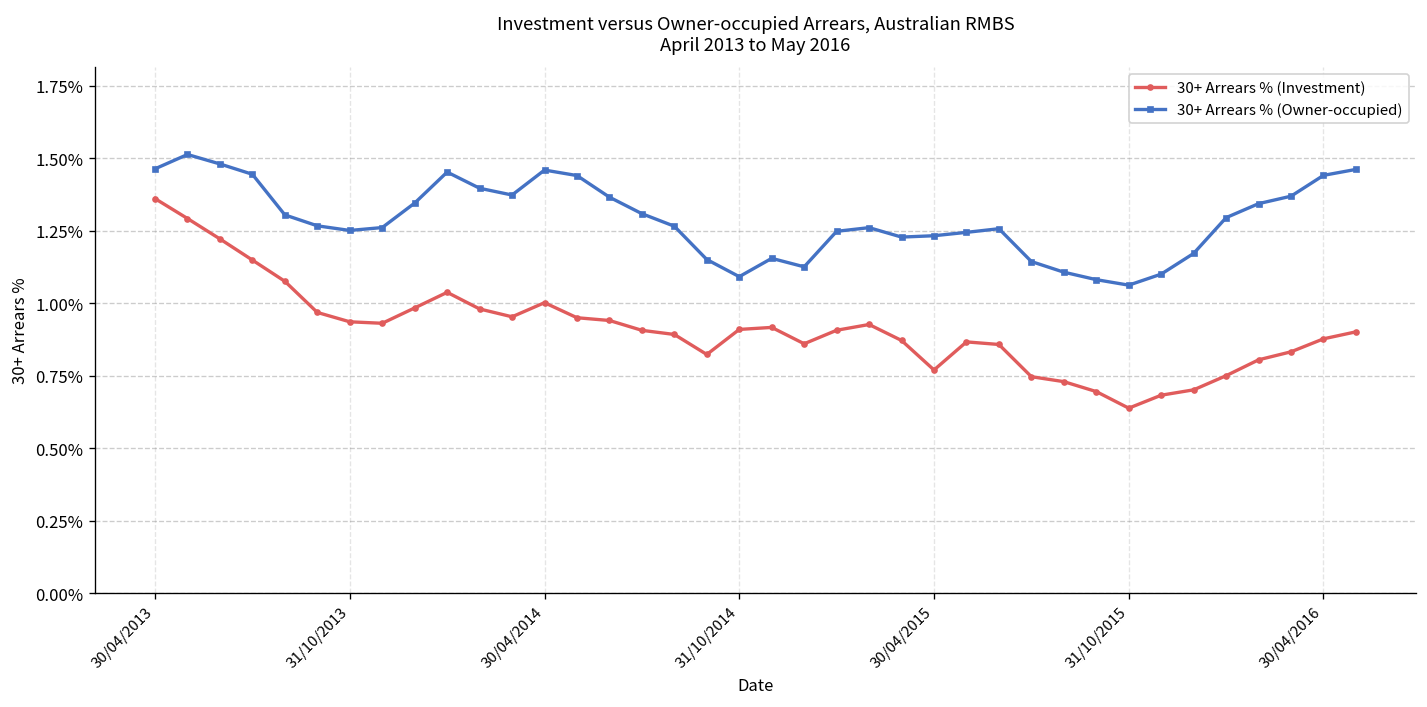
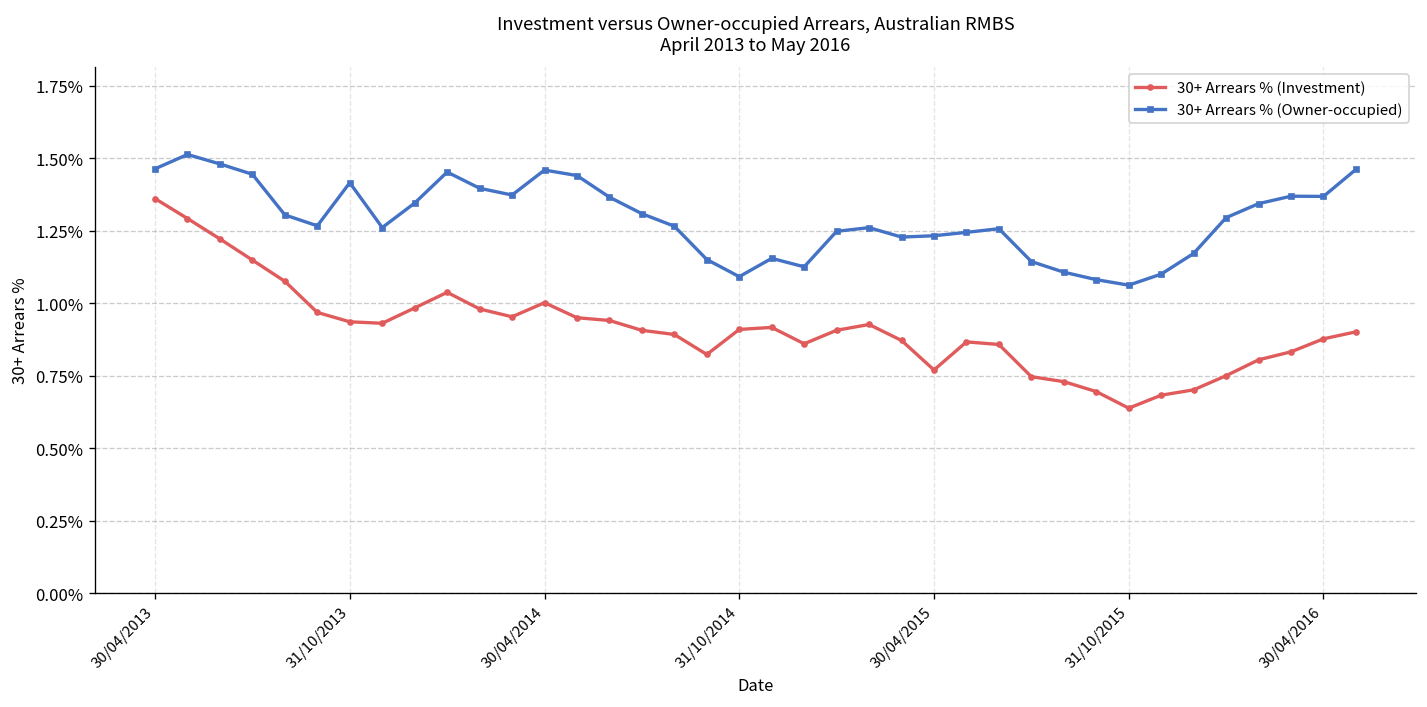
30+ Arrears % (Owner-occupied), 31/10/2013: 1.25% -> 1.42%
30+ Arrears % (Owner-occupied), 30/04/2016: 1.44% -> 1.37%
